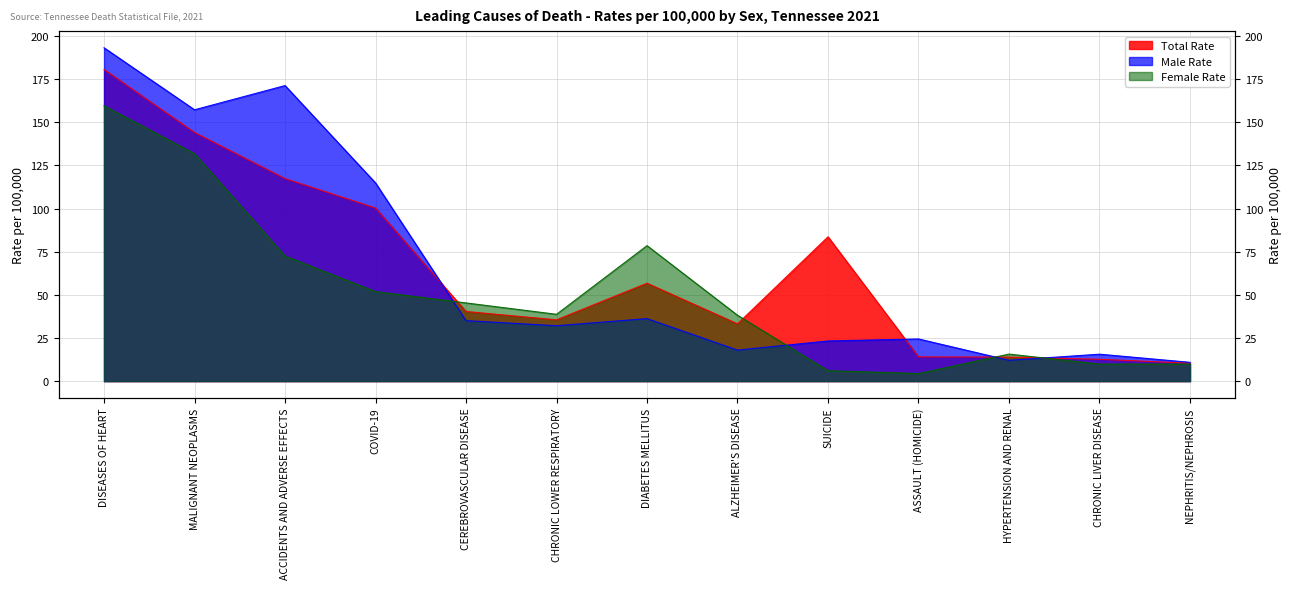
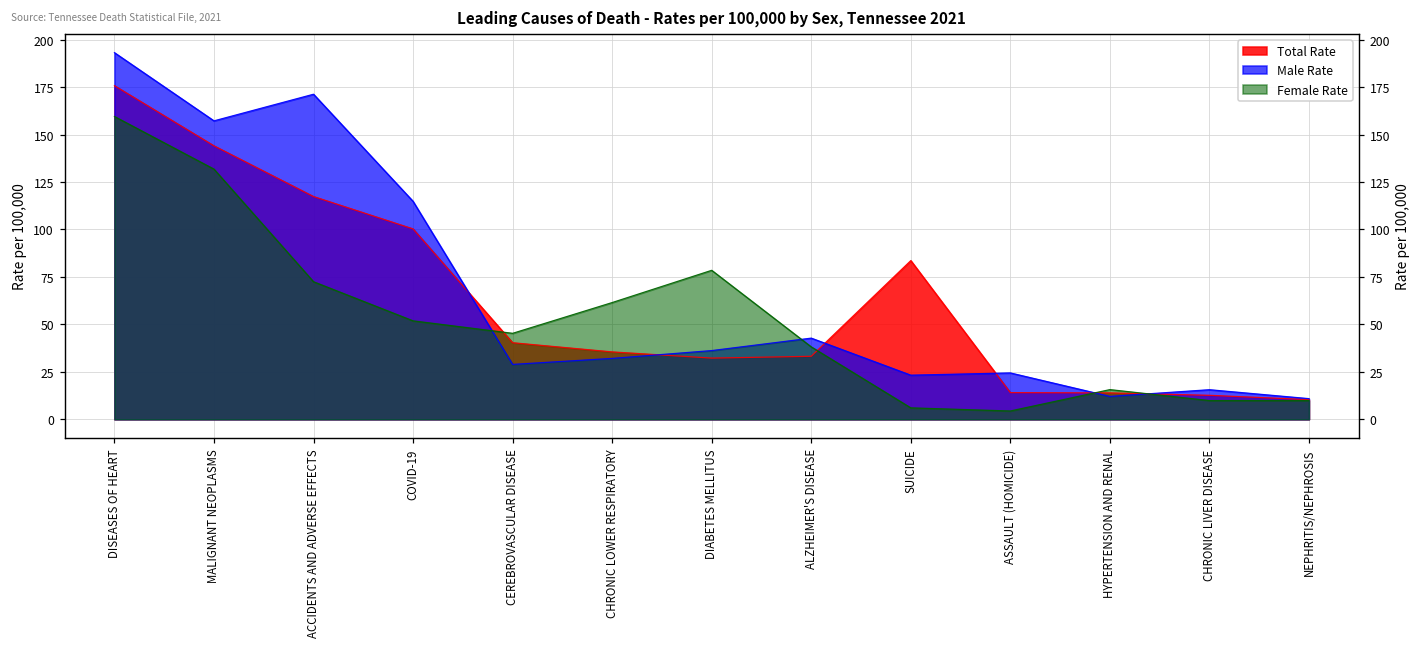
Total Rate, DISEASES OF HEART: 181 -> 176
Male Rate, CEREBROVASCULAR DISEASE: 35 -> 29
Female Rate, CHRONIC LOWER RESPIRATORY: 39 -> 62
Total Rate, DIABETES MELLITUS: 57 -> 32
Male Rate, ALZHEIMER'S DISEASE: 18 -> 43
